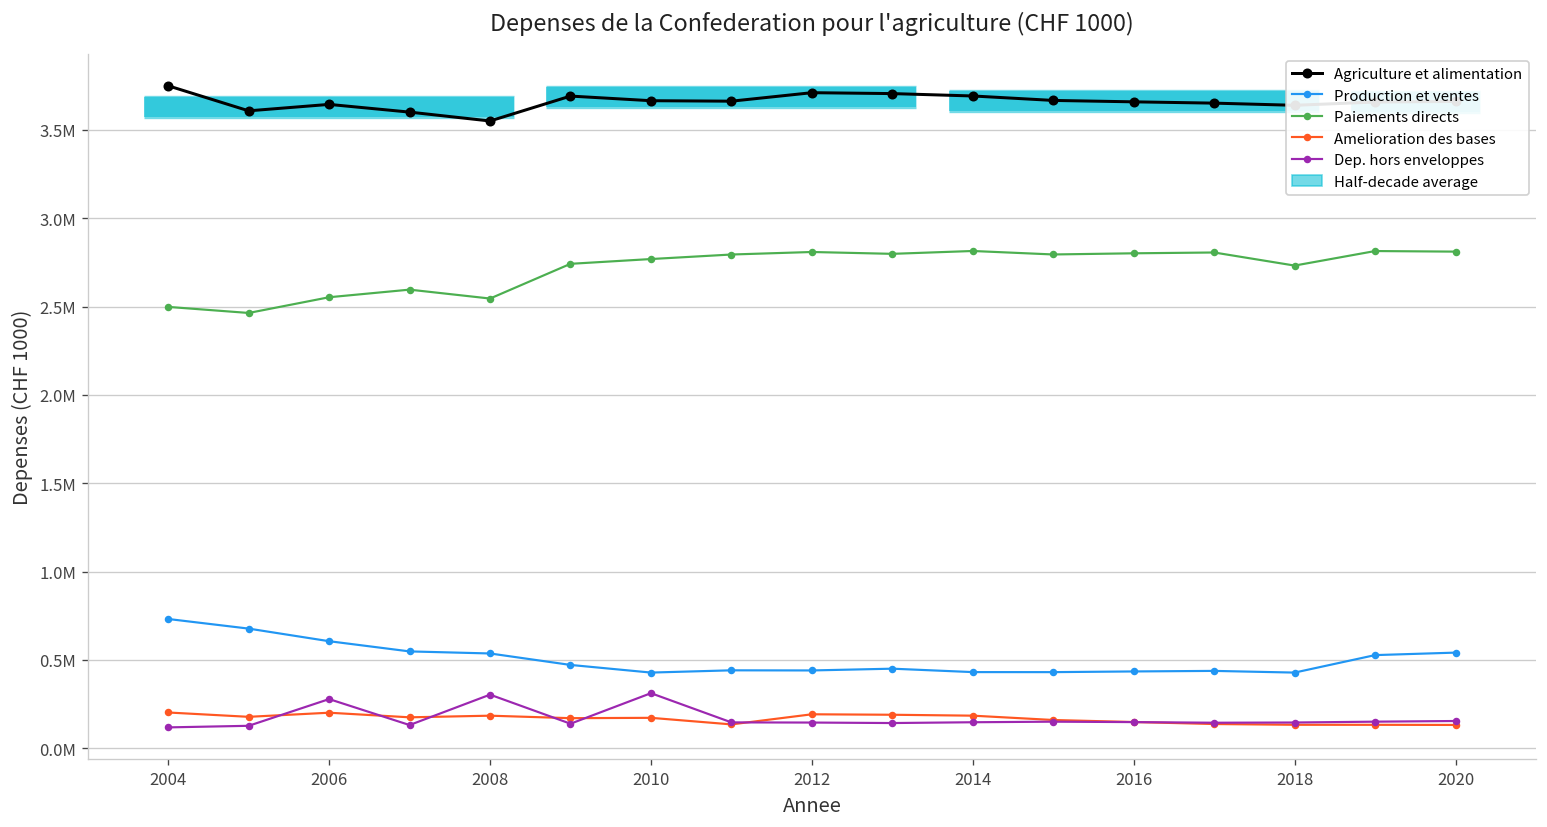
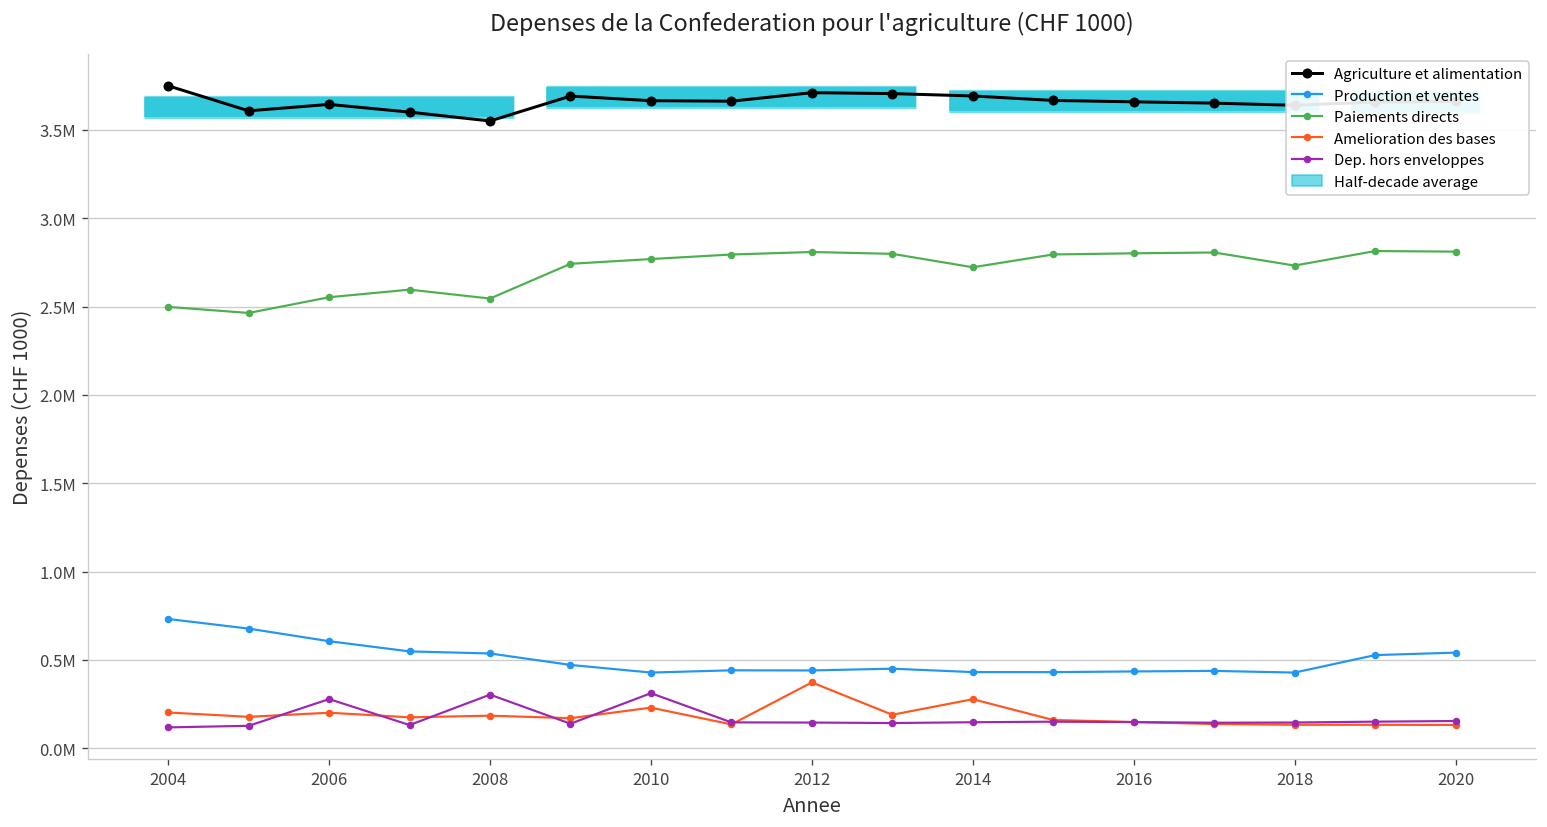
Amelioration des bases, 2010: 170000 -> 230000
Amelioration des bases, 2012: 190000 -> 370000
Paiements directs, 2014: 2810000 -> 2720000
Amelioration des bases, 2014: 180000 -> 280000
